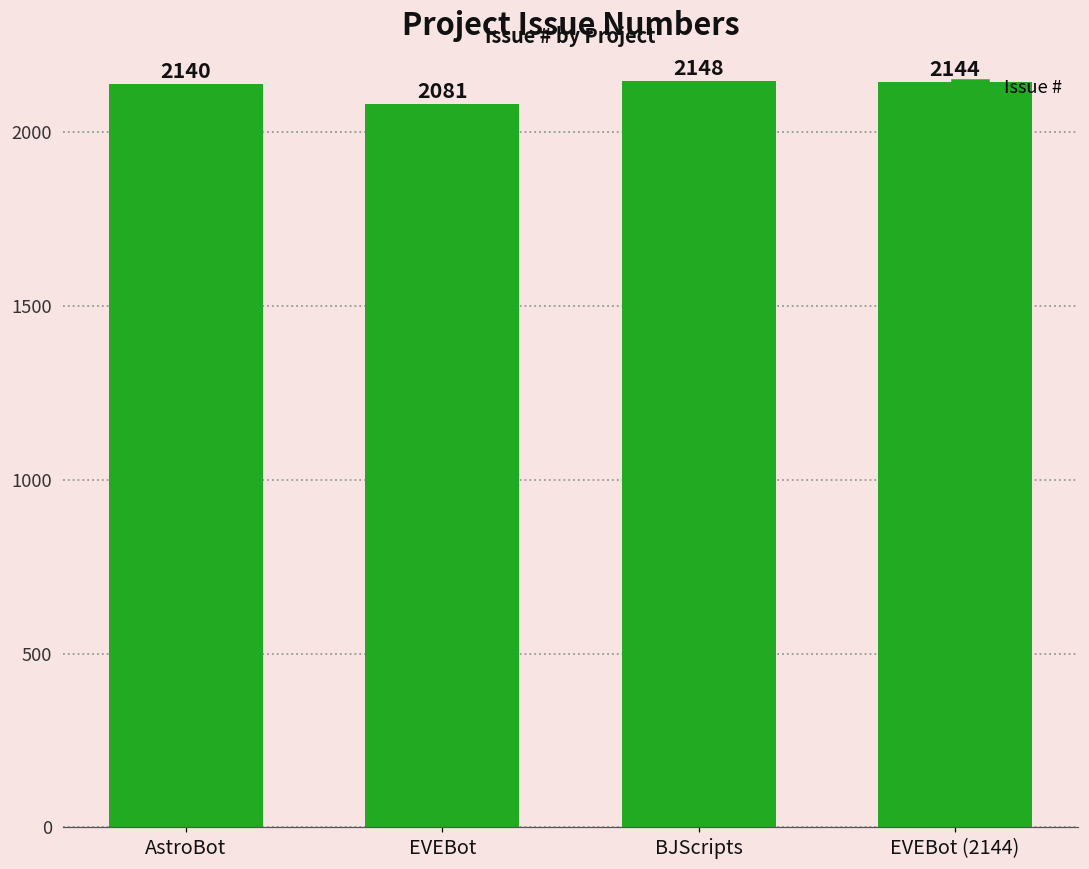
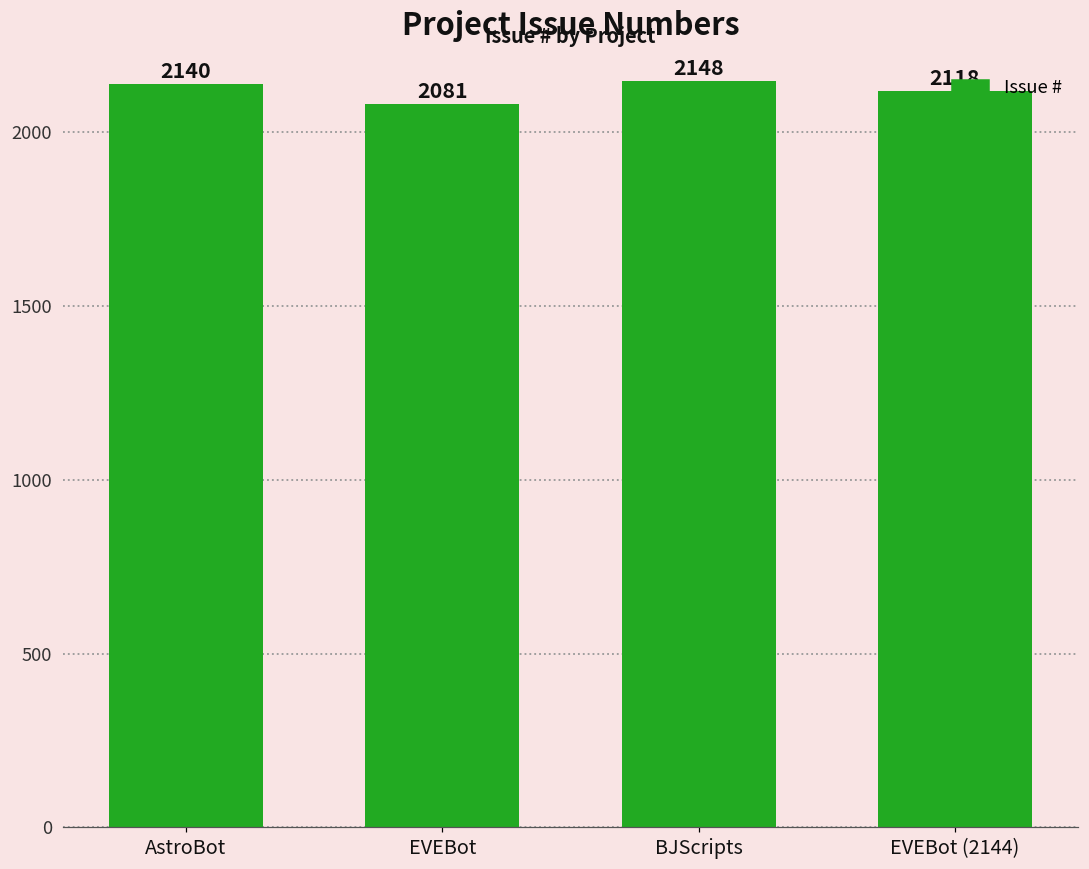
EVEBot (2144): 2144 -> 2118
